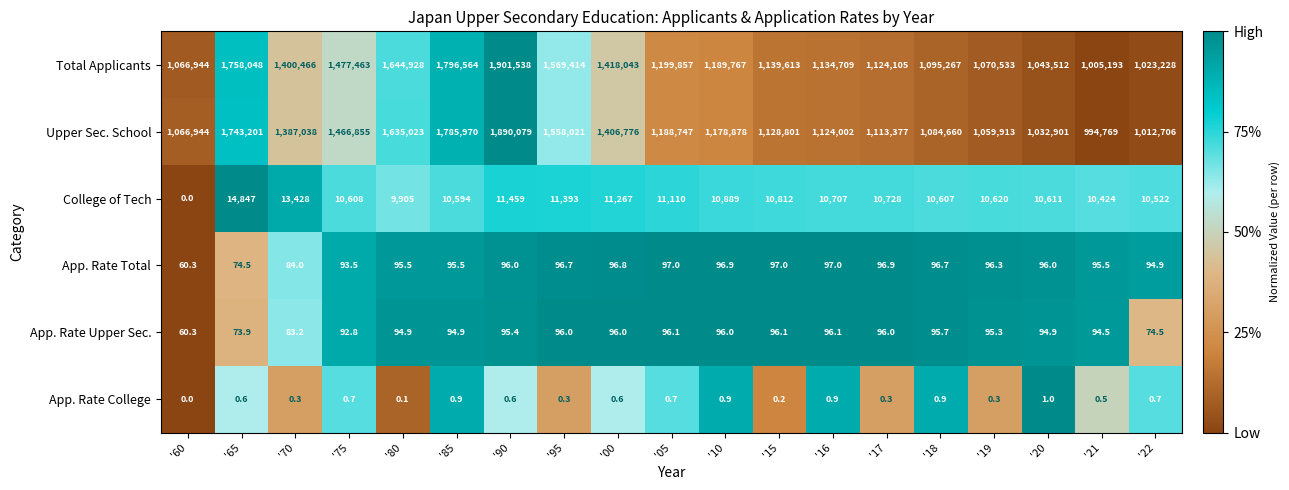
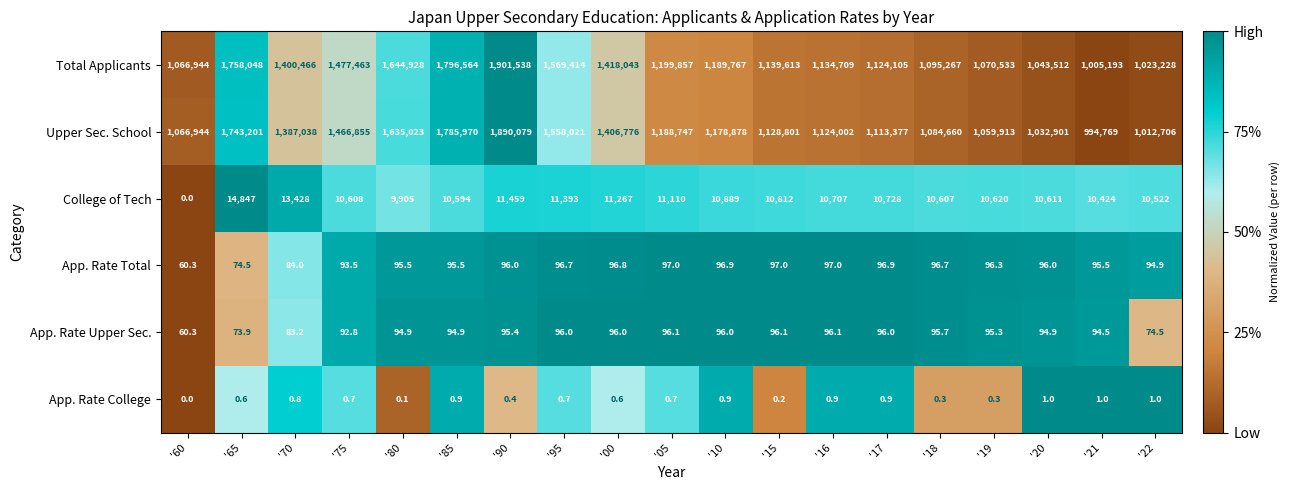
App. Rate College, '70: 0.3 -> 0.8
App. Rate College, '90: 0.6 -> 0.4
App. Rate College, '95: 0.3 -> 0.7
App. Rate College, '17: 0.3 -> 0.9
App. Rate College, '18: 0.9 -> 0.3
App. Rate College, '21: 0.5 -> 1.0
App. Rate College, '22: 0.7 -> 1.0
